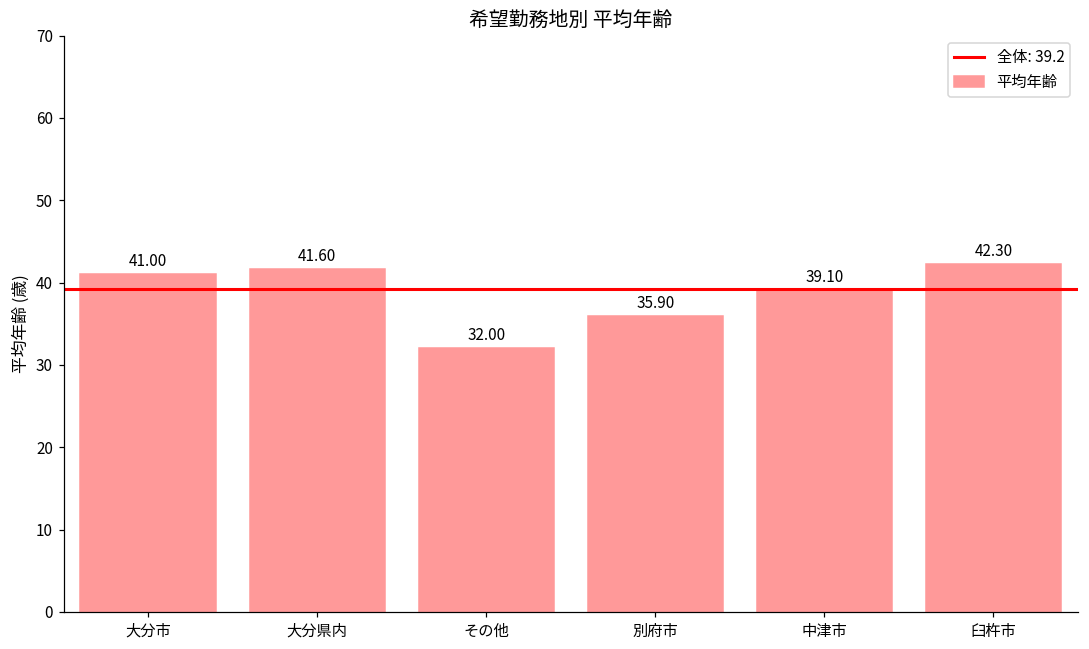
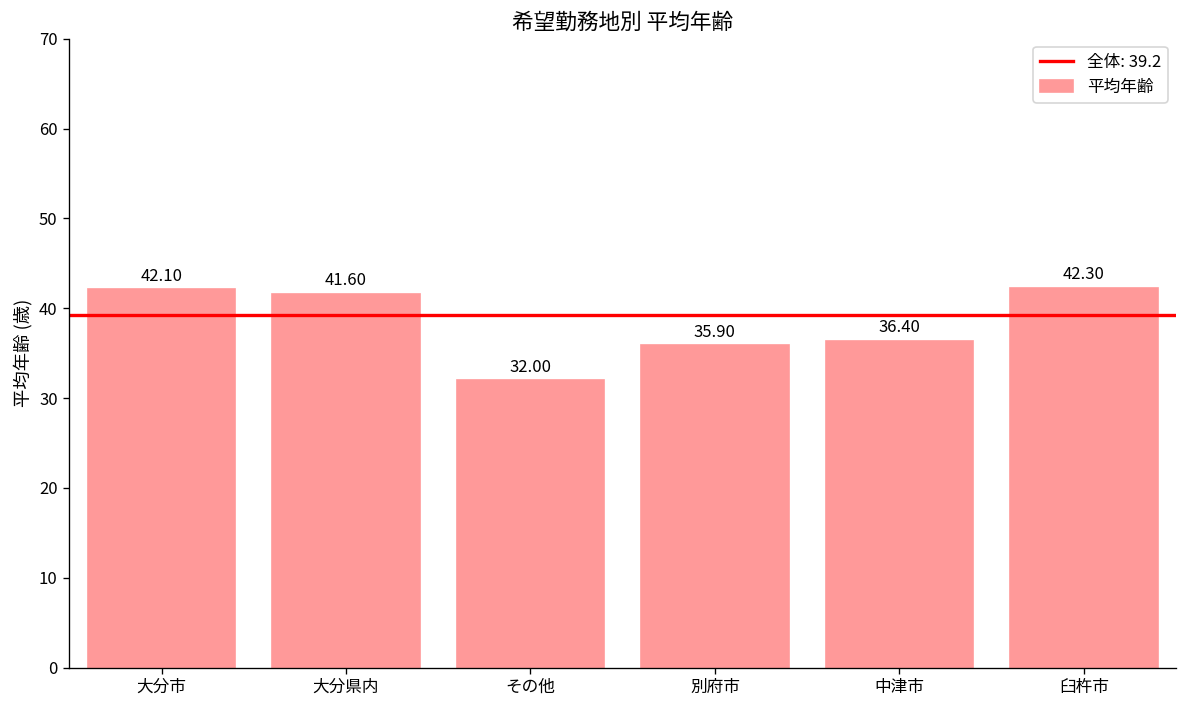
大分市: 41.00 -> 42.10
中津市: 39.10 -> 36.40
